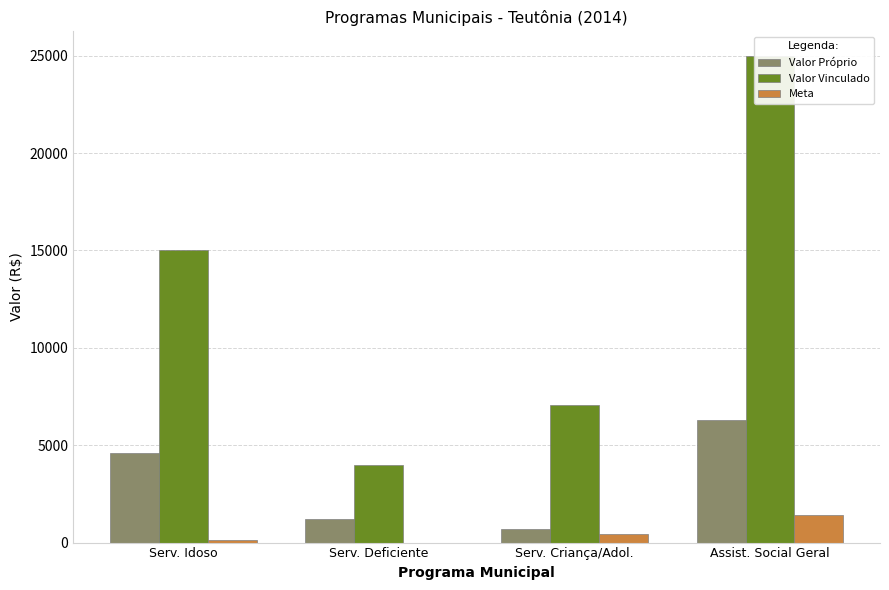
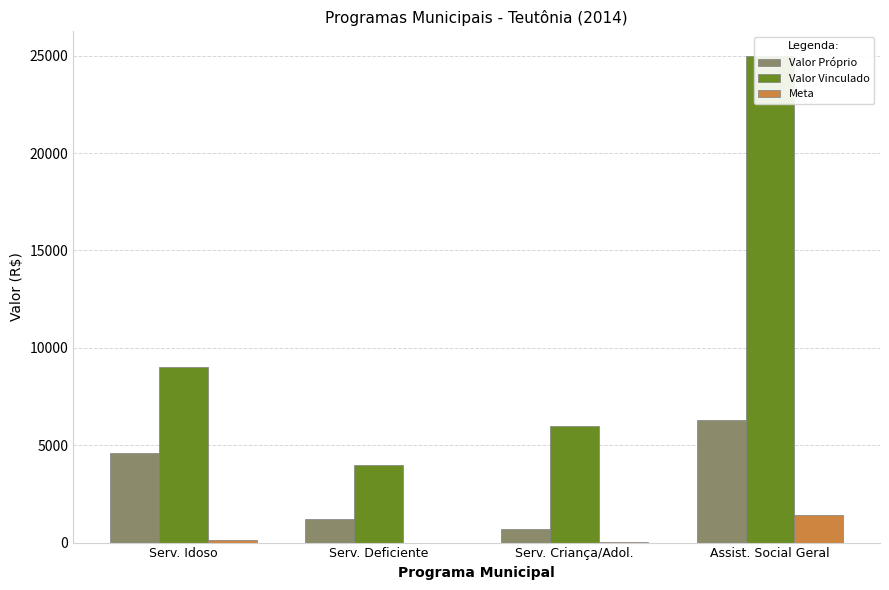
Valor Vinculado, Serv. Idoso: 15000 -> 9000
Valor Vinculado, Serv. Criança/Adol.: 7100 -> 6000
Meta, Serv. Criança/Adol.: 500 -> 0
